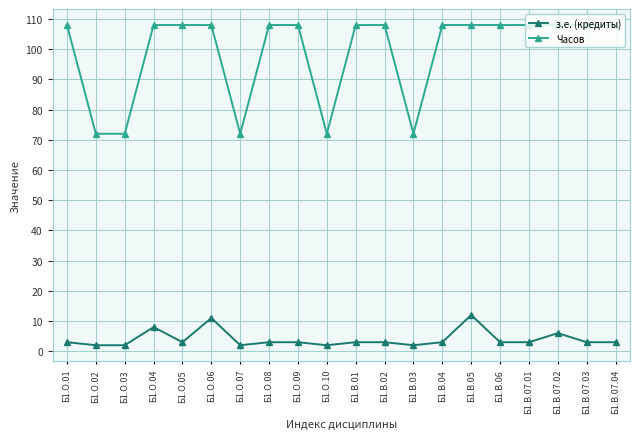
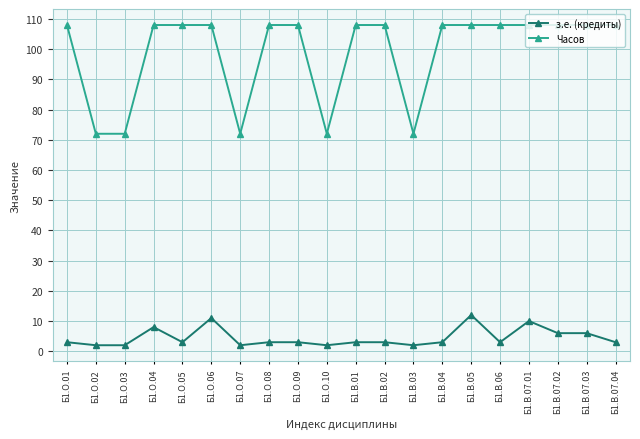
з.е. (кредиты), Б1.В.07.01: 3 -> 10
з.е. (кредиты), Б1.В.07.03: 3 -> 6
